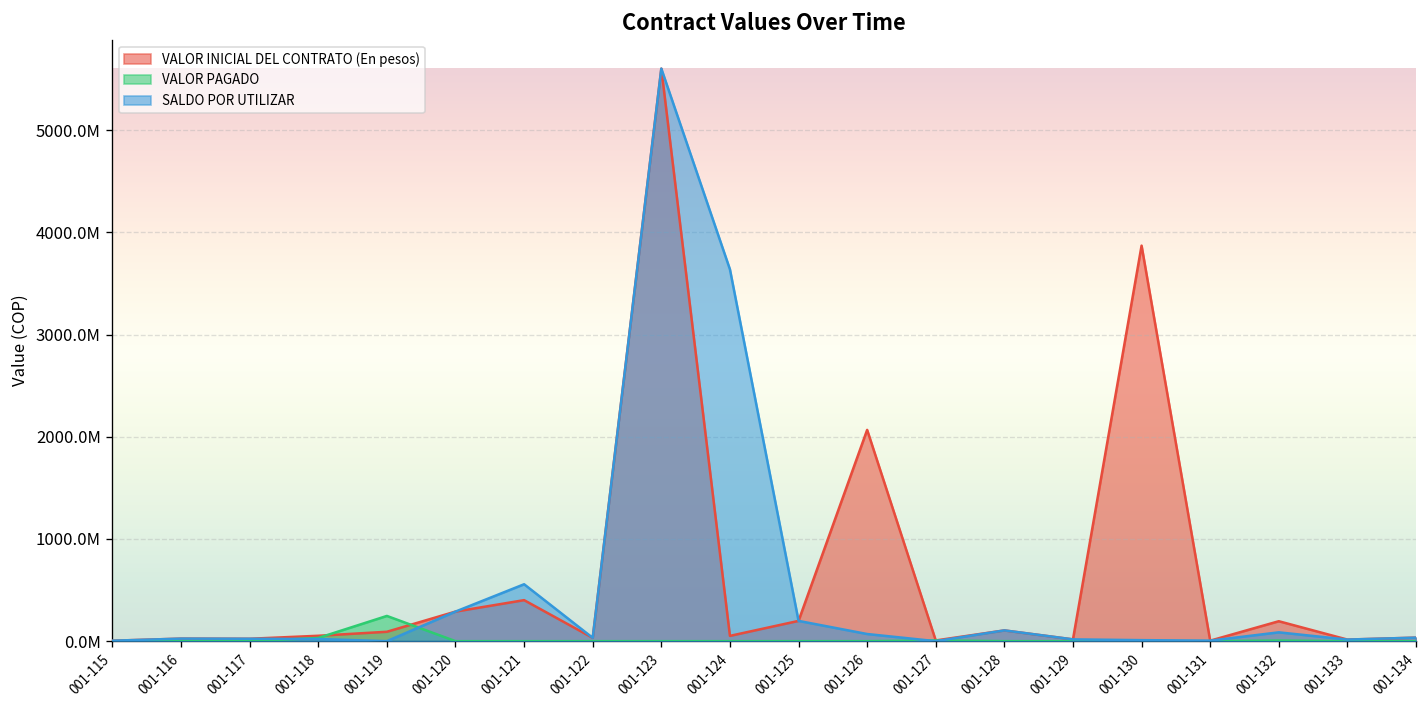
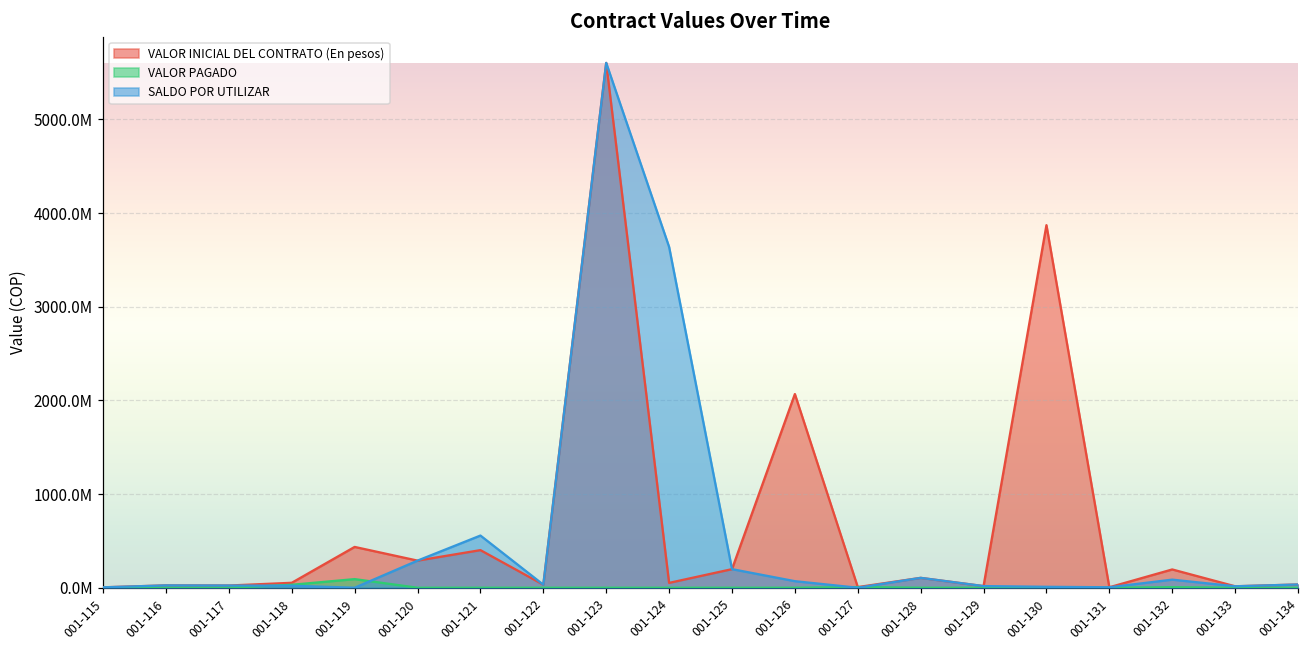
VALOR INICIAL DEL CONTRATO (En pesos), 001-119: 100000000 -> 400000000
VALOR PAGADO, 001-119: 200000000 -> 100000000
